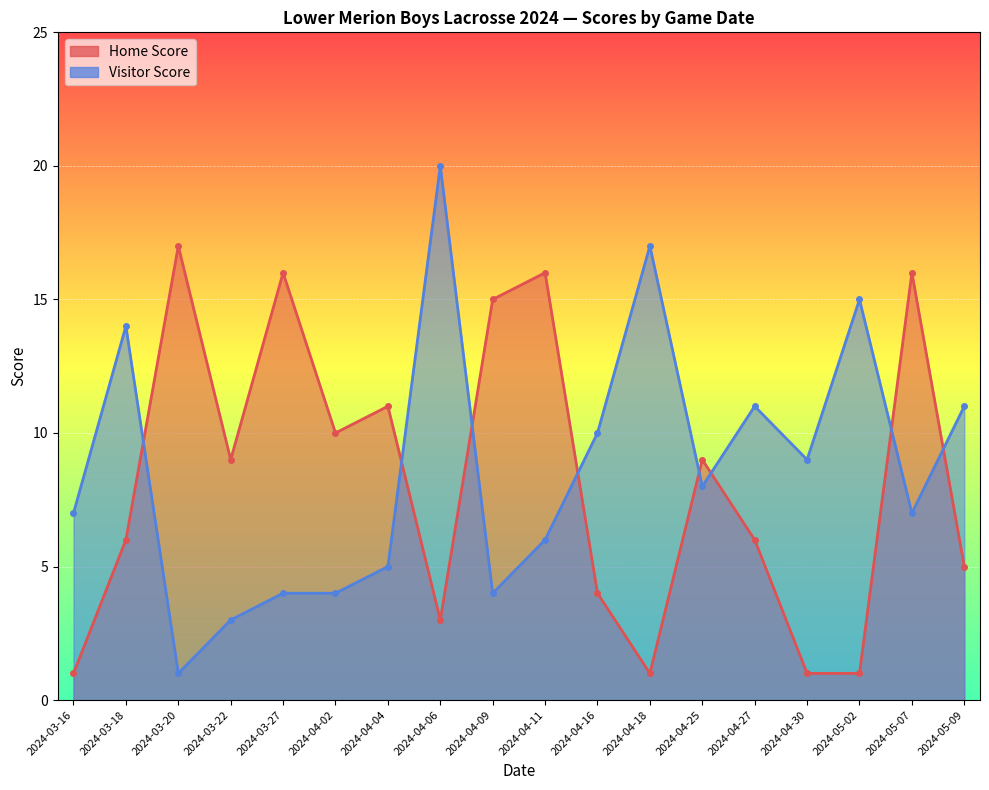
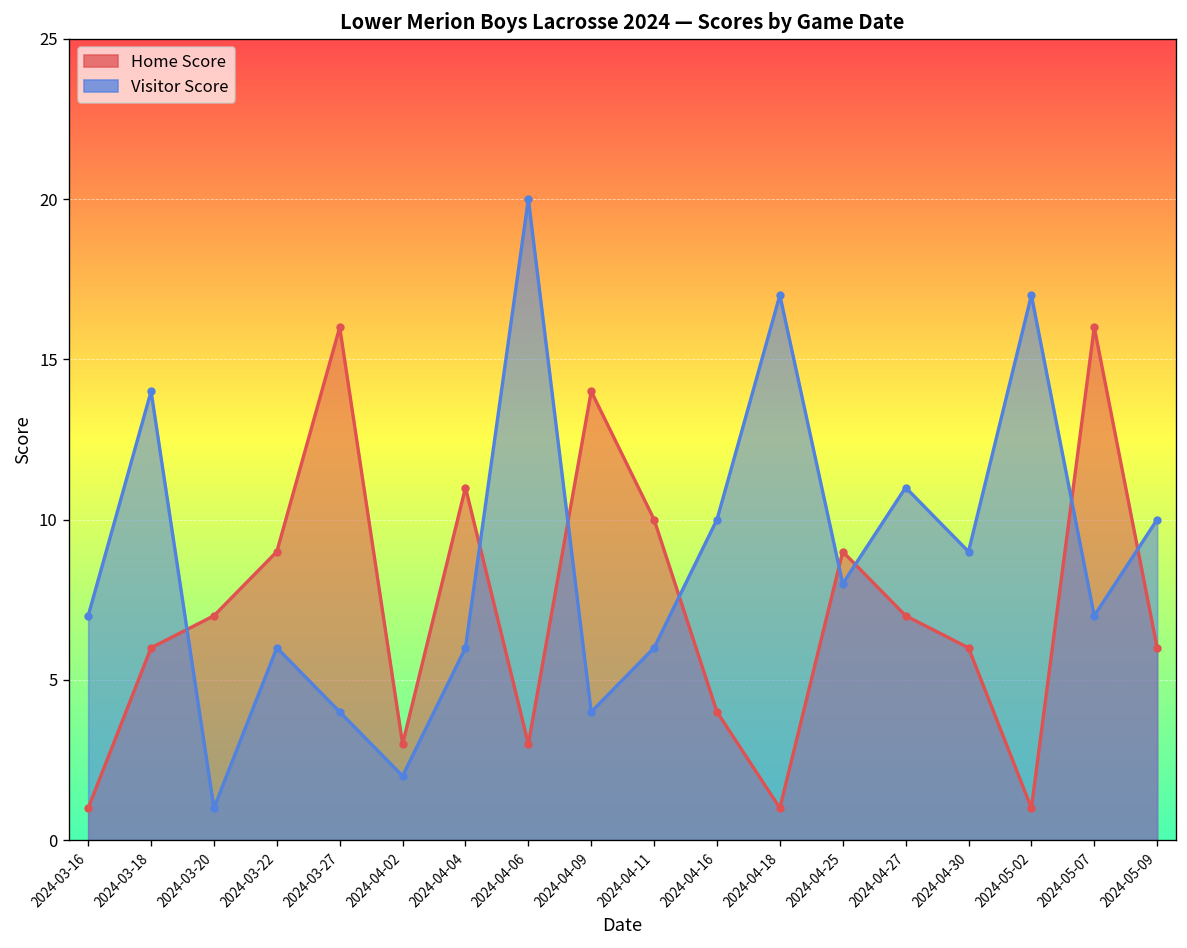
Home Score, 2024-03-20: 17 -> 7
Visitor Score, 2024-03-22: 3 -> 6
Home Score, 2024-04-02: 10 -> 3
Visitor Score, 2024-04-02: 4 -> 2
Visitor Score, 2024-04-04: 5 -> 6
Home Score, 2024-04-09: 15 -> 14
Home Score, 2024-04-11: 16 -> 10
Home Score, 2024-04-27: 6 -> 7
Home Score, 2024-04-30: 1 -> 6
Visitor Score, 2024-05-02: 15 -> 17
Home Score, 2024-05-09: 5 -> 6
Visitor Score, 2024-05-09: 11 -> 10
